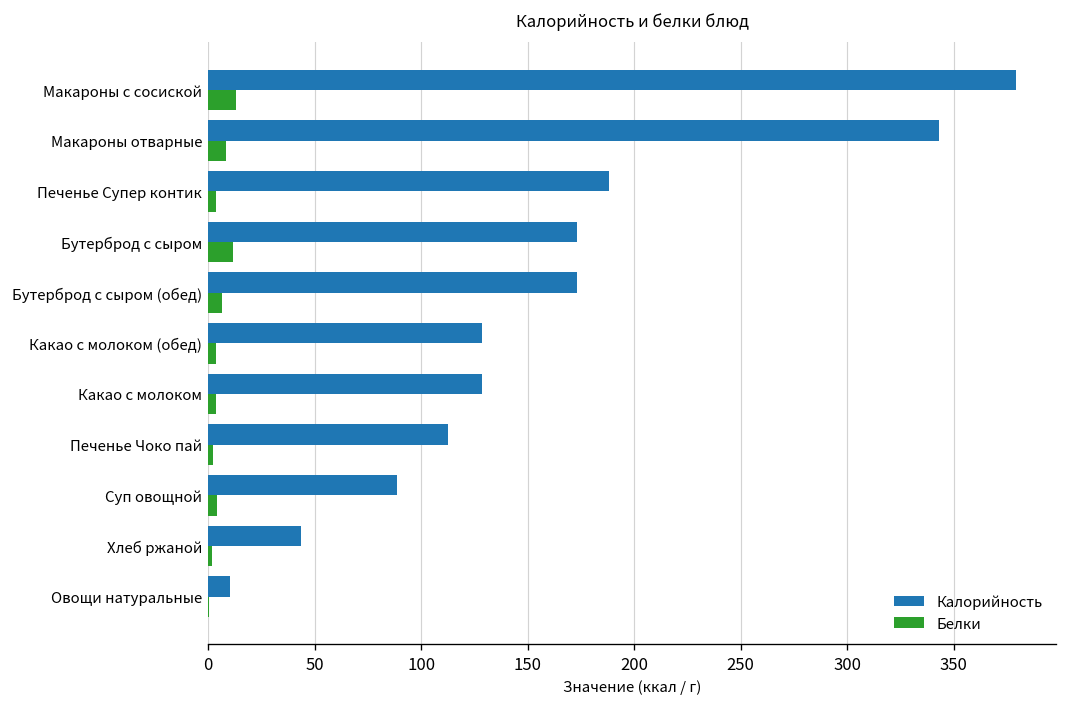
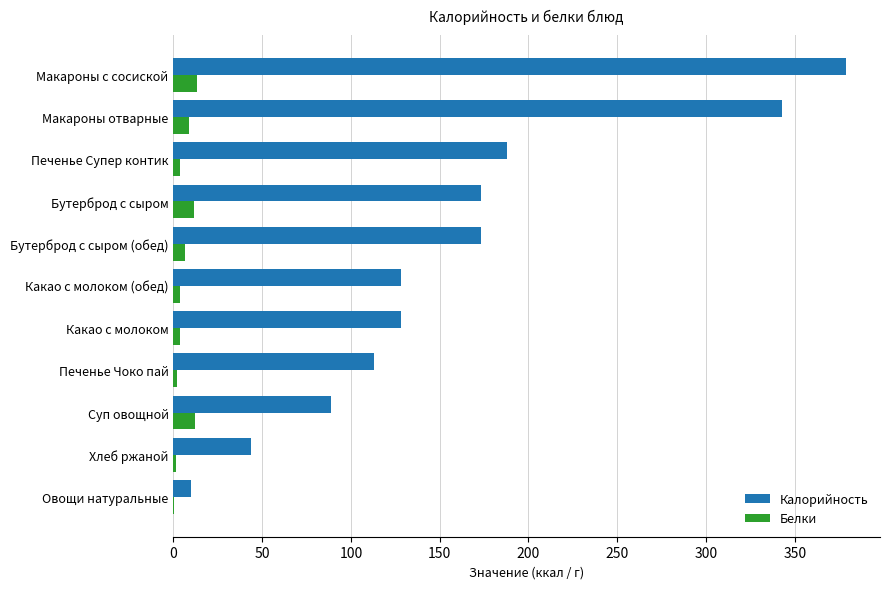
Белки, Суп овощной: 4 -> 12
